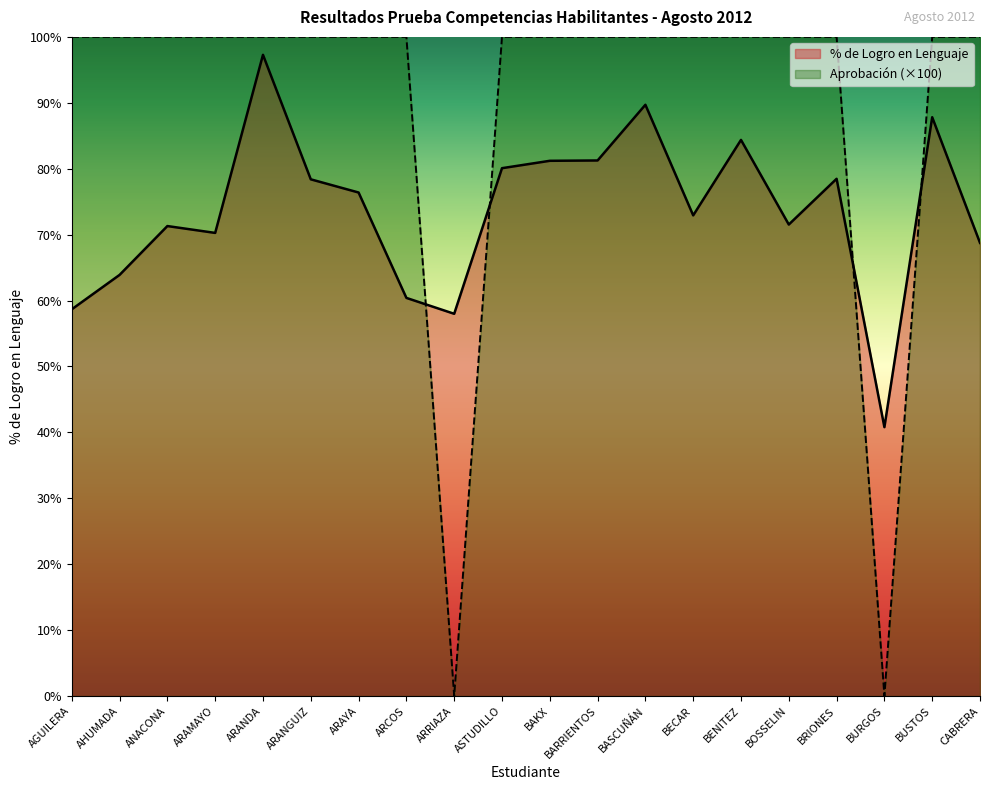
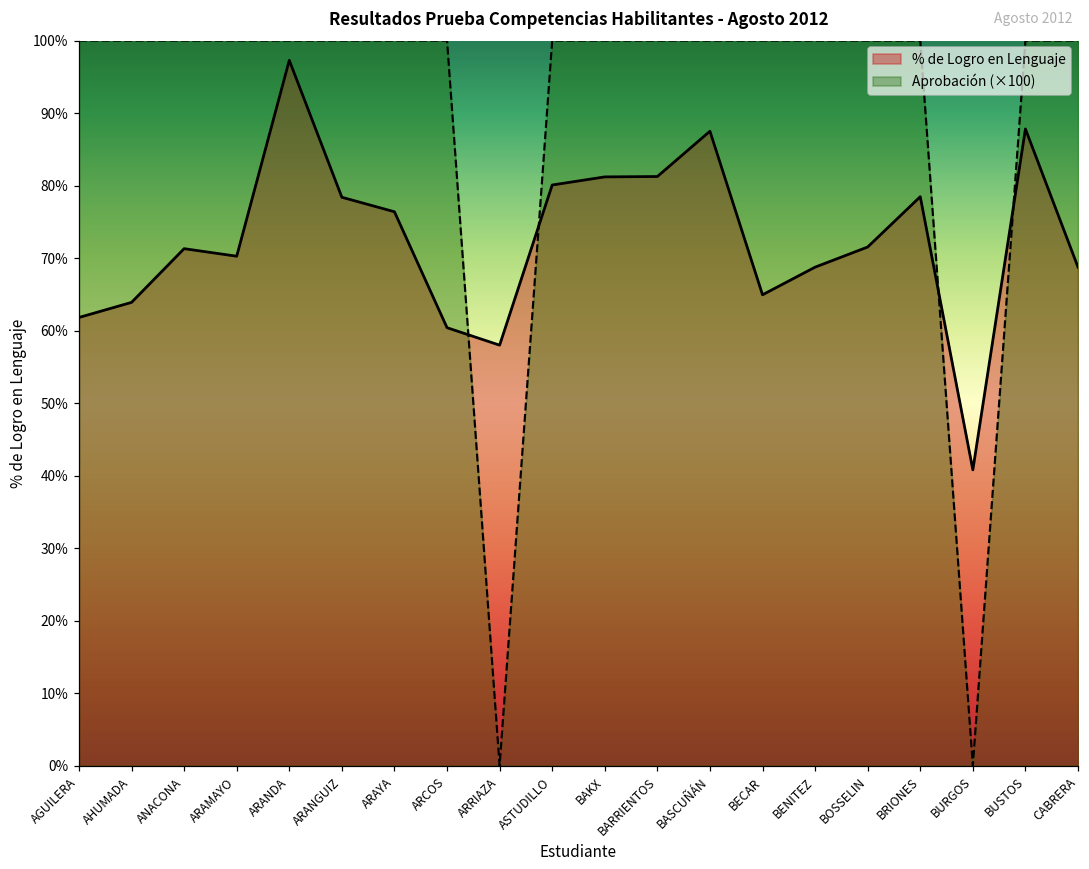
% de Logro en Lenguaje, AGUILERA: 59% -> 62%
% de Logro en Lenguaje, BASCUÑÁN: 90% -> 88%
% de Logro en Lenguaje, BECAR: 73% -> 65%
% de Logro en Lenguaje, BENITEZ: 84% -> 69%
